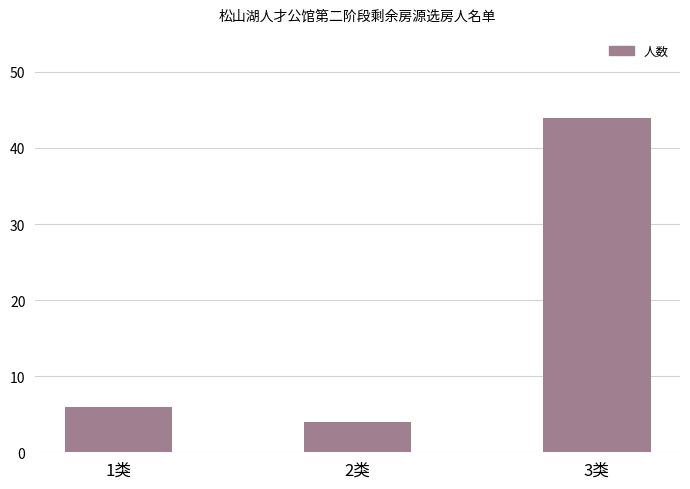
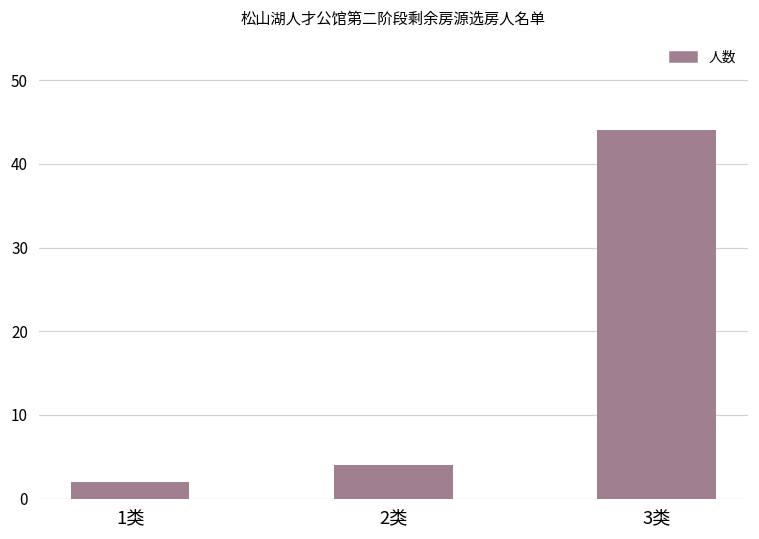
1类: 6 -> 2
